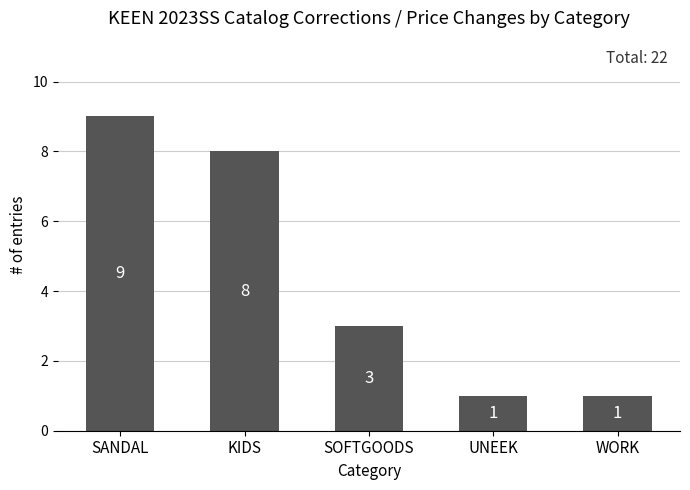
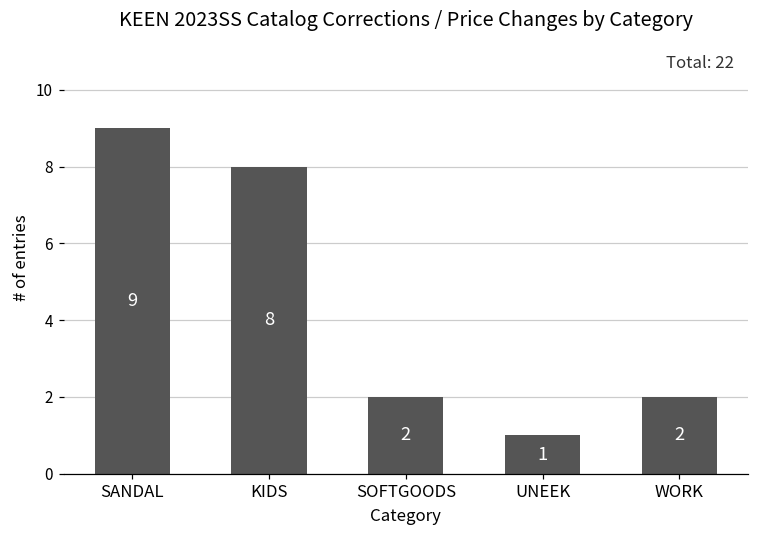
SOFTGOODS: 3 -> 2
WORK: 1 -> 2
